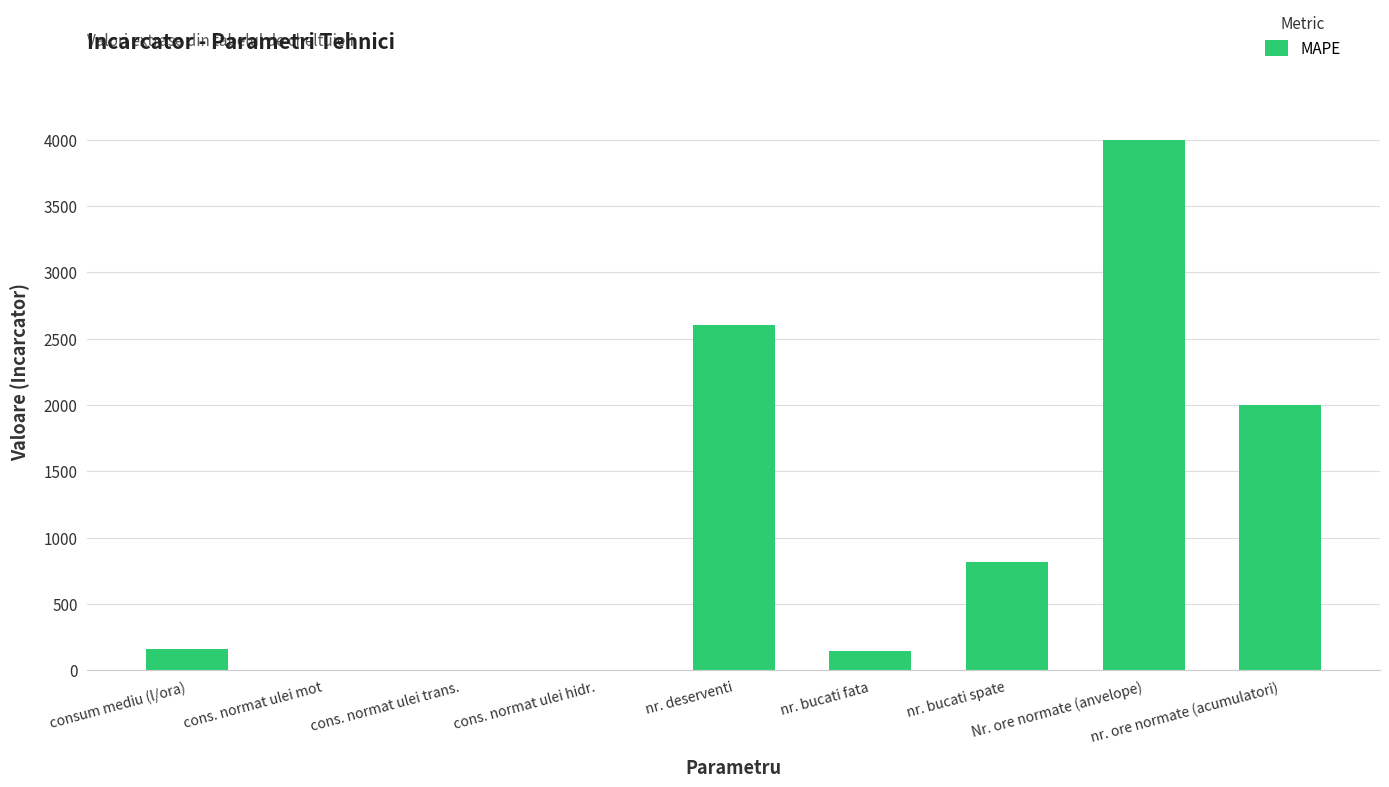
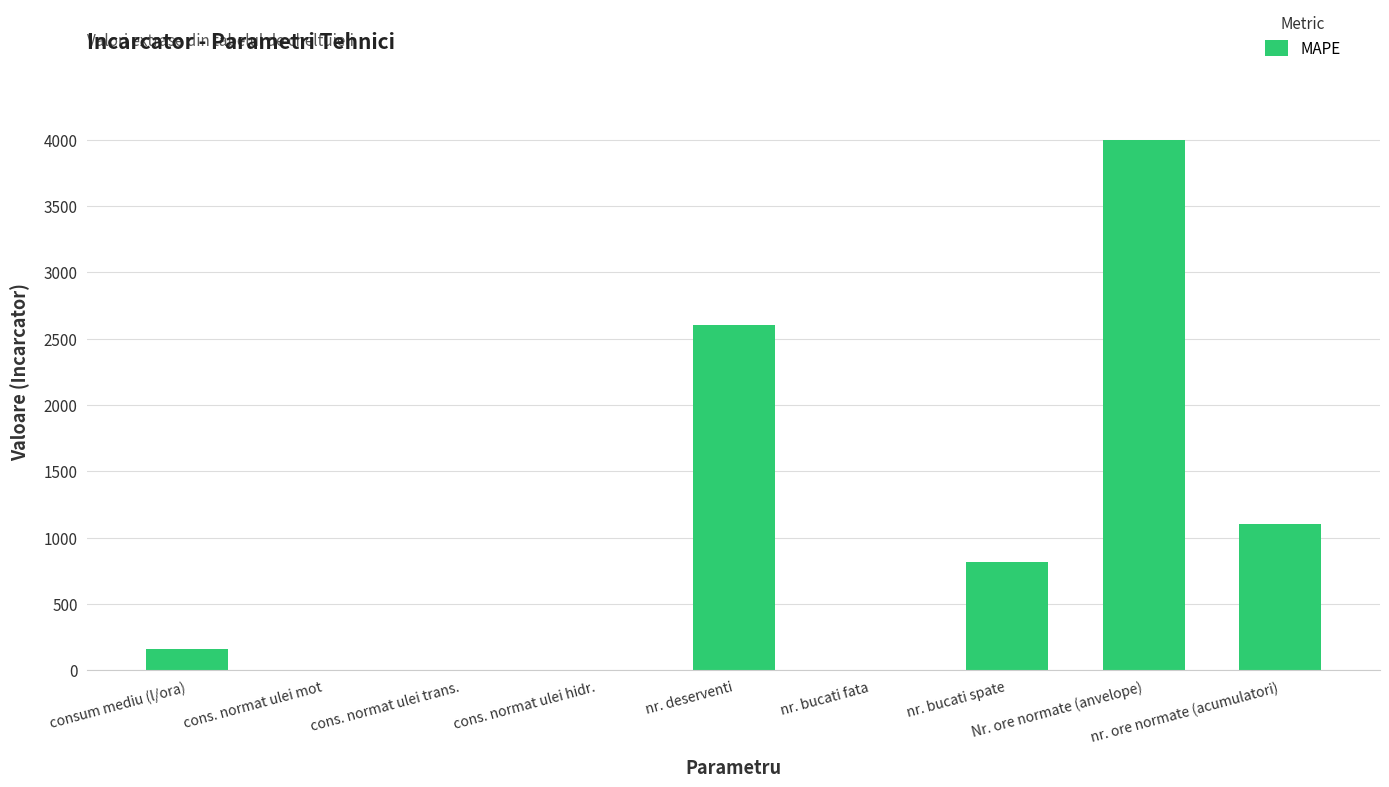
nr. bucati fata: 140 -> 0
nr. ore normate (acumulatori): 2000 -> 1100
